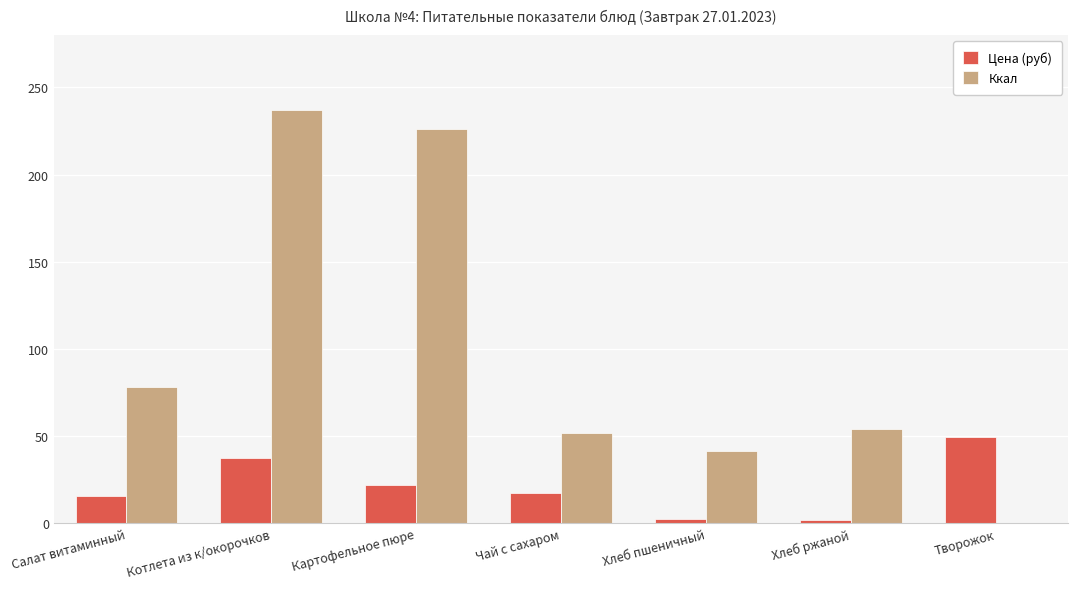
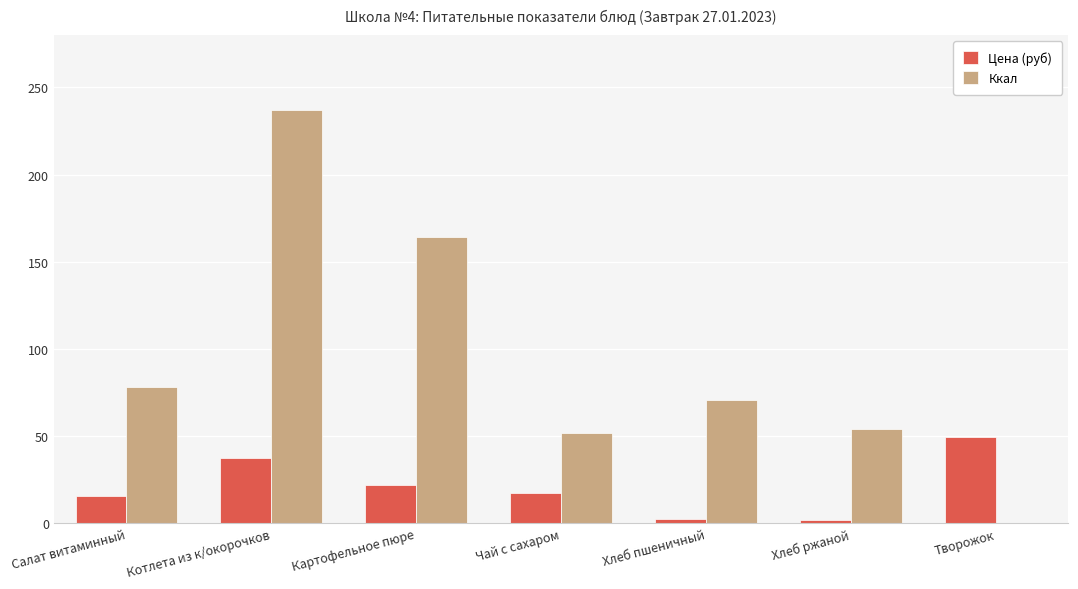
Ккал, Картофельное пюре: 226 -> 164
Ккал, Хлеб пшеничный: 42 -> 71
